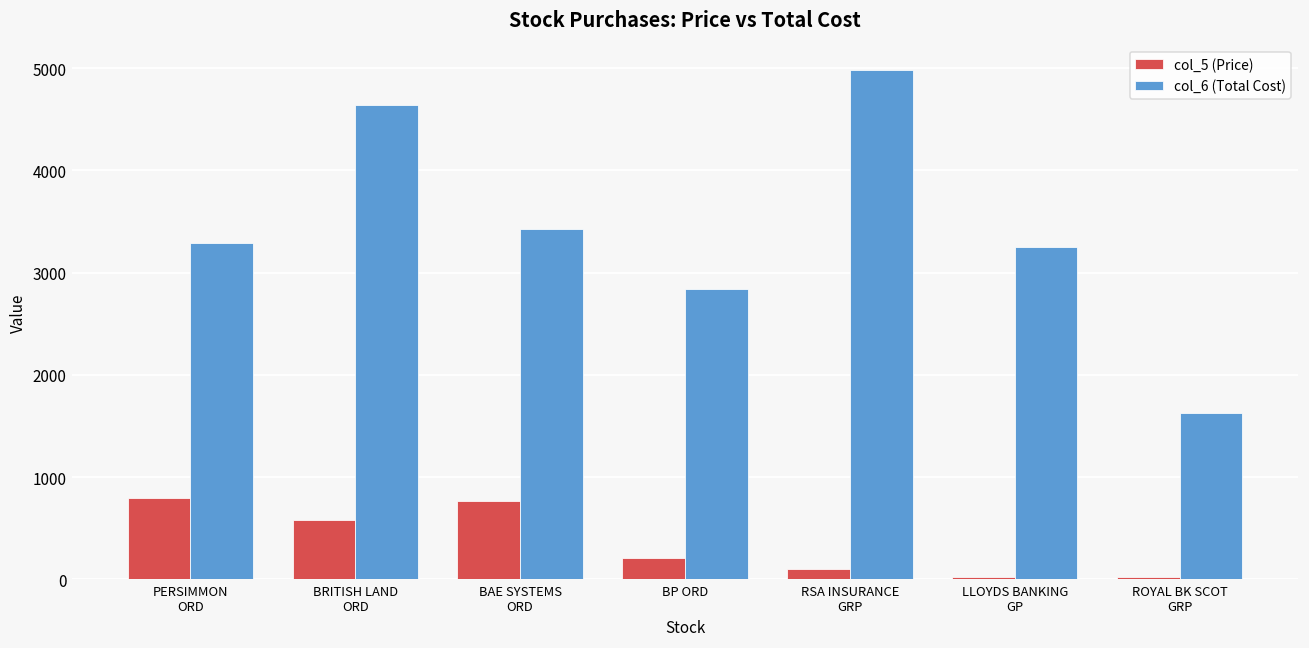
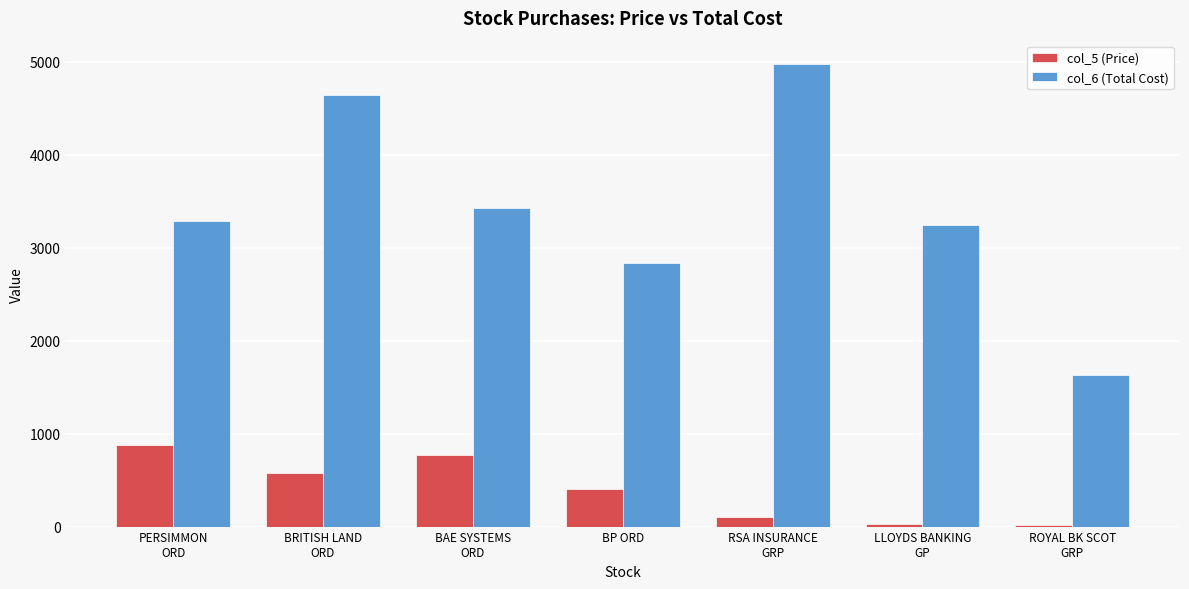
col_5 (Price), PERSIMMON ORD: 800 -> 900
col_5 (Price), BP ORD: 200 -> 400
